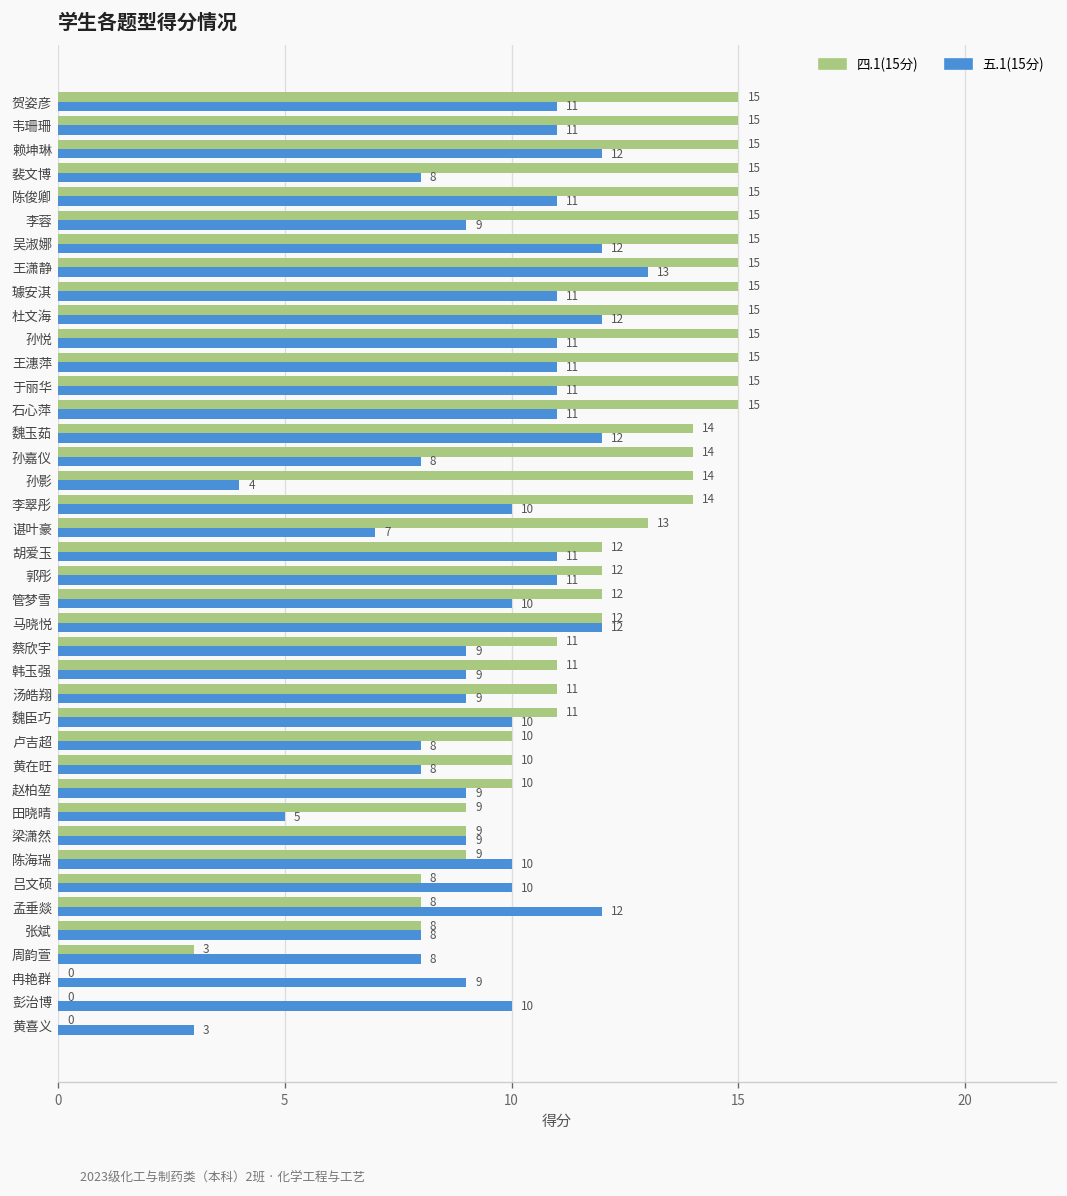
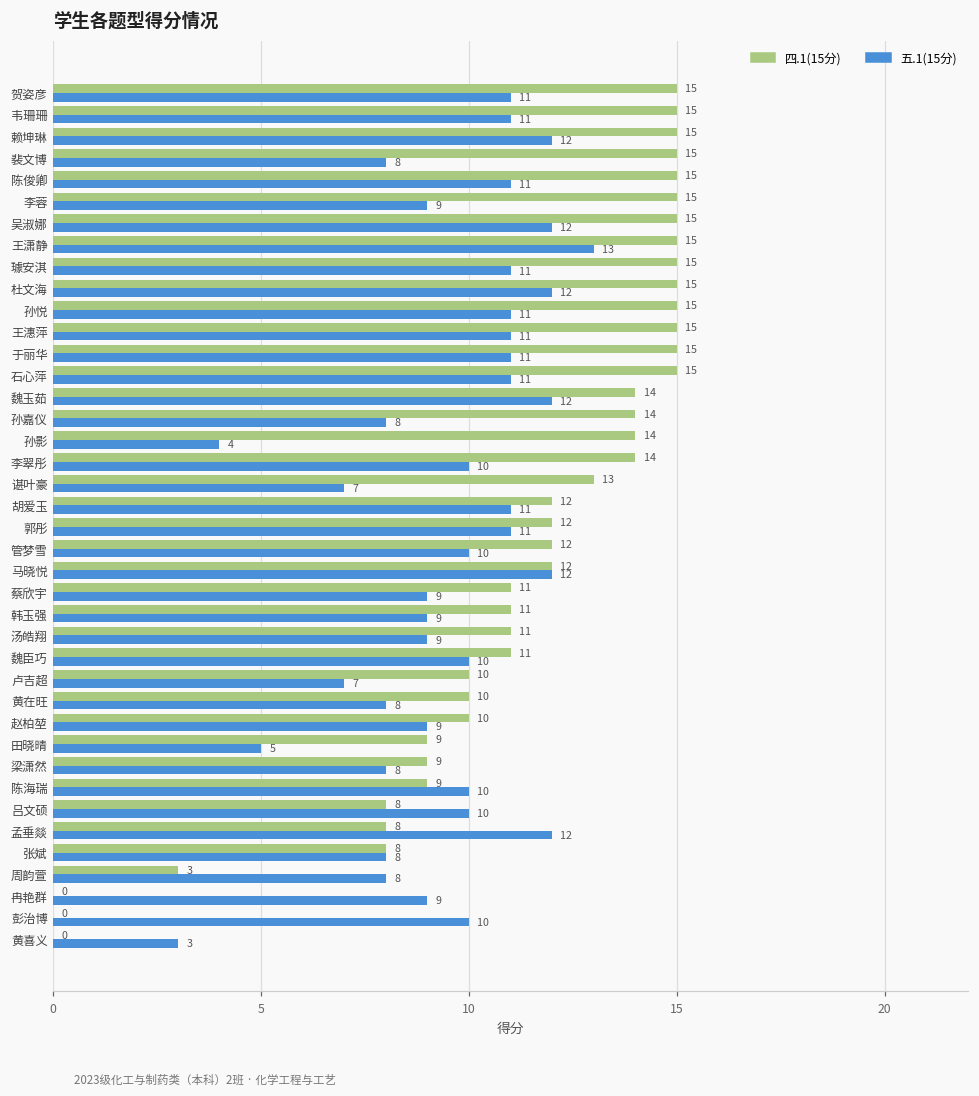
五.1(15分), 卢吉超: 8 -> 7
五.1(15分), 梁潇然: 9 -> 8
